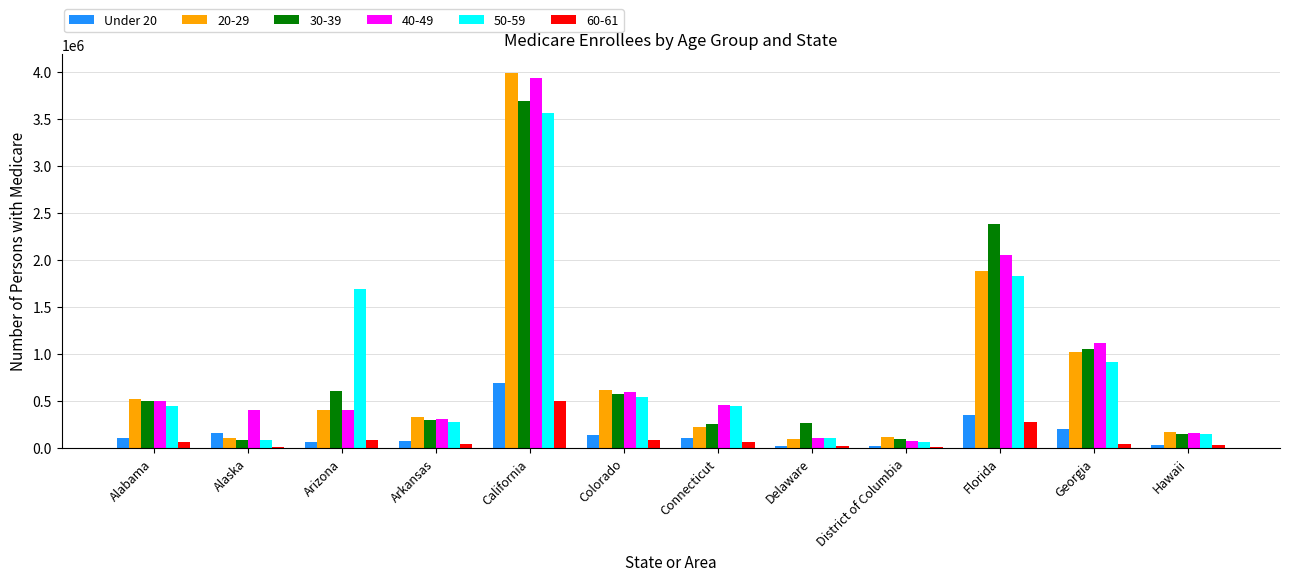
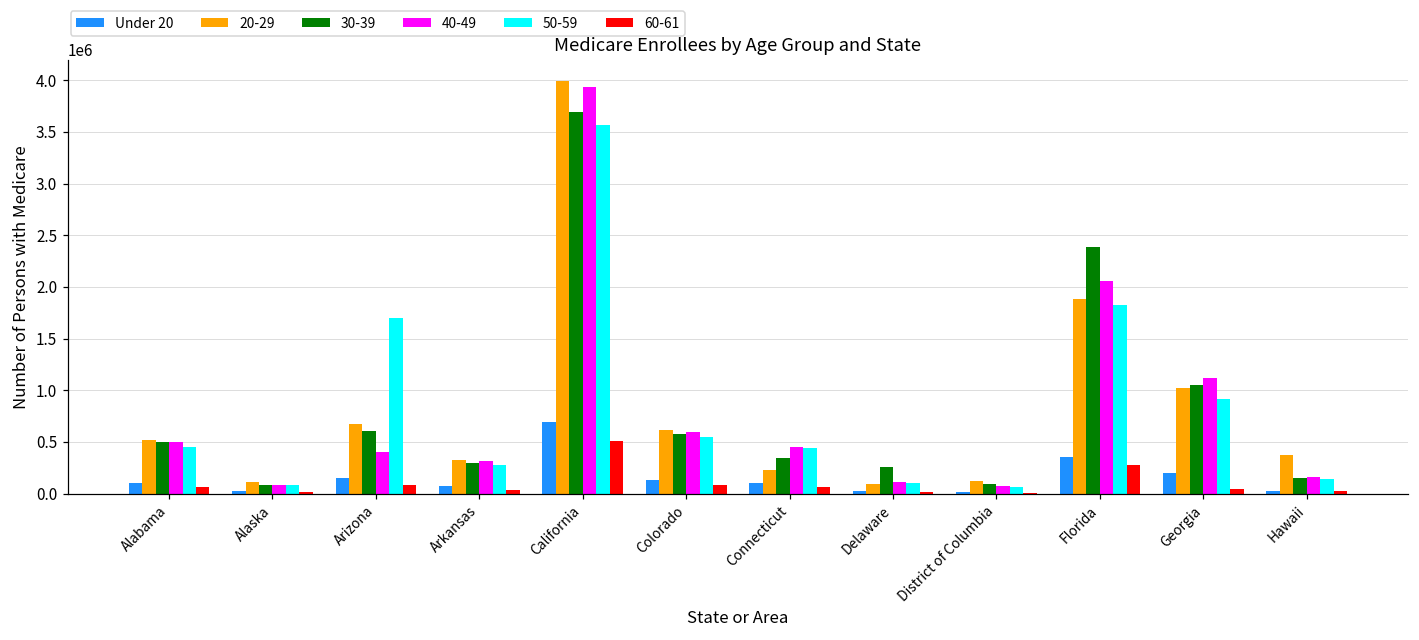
Under 20, Alaska: 200000 -> 0
40-49, Alaska: 400000 -> 100000
Under 20, Arizona: 60000 -> 150000
20-29, Arizona: 400000 -> 700000
30-39, Connecticut: 250000 -> 340000
20-29, Hawaii: 200000 -> 400000
